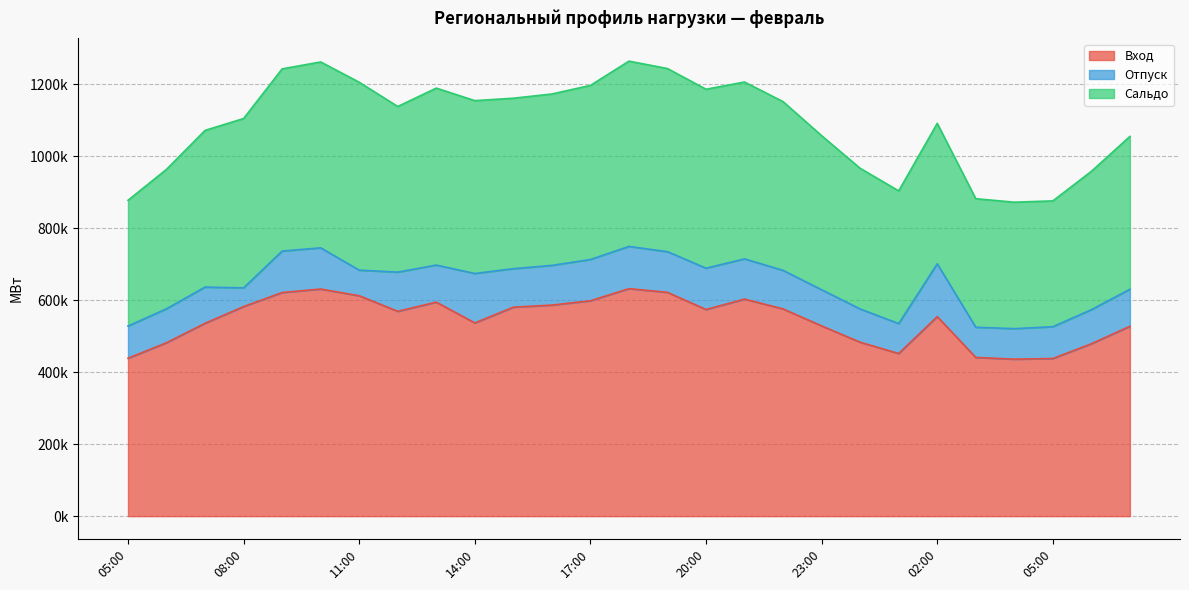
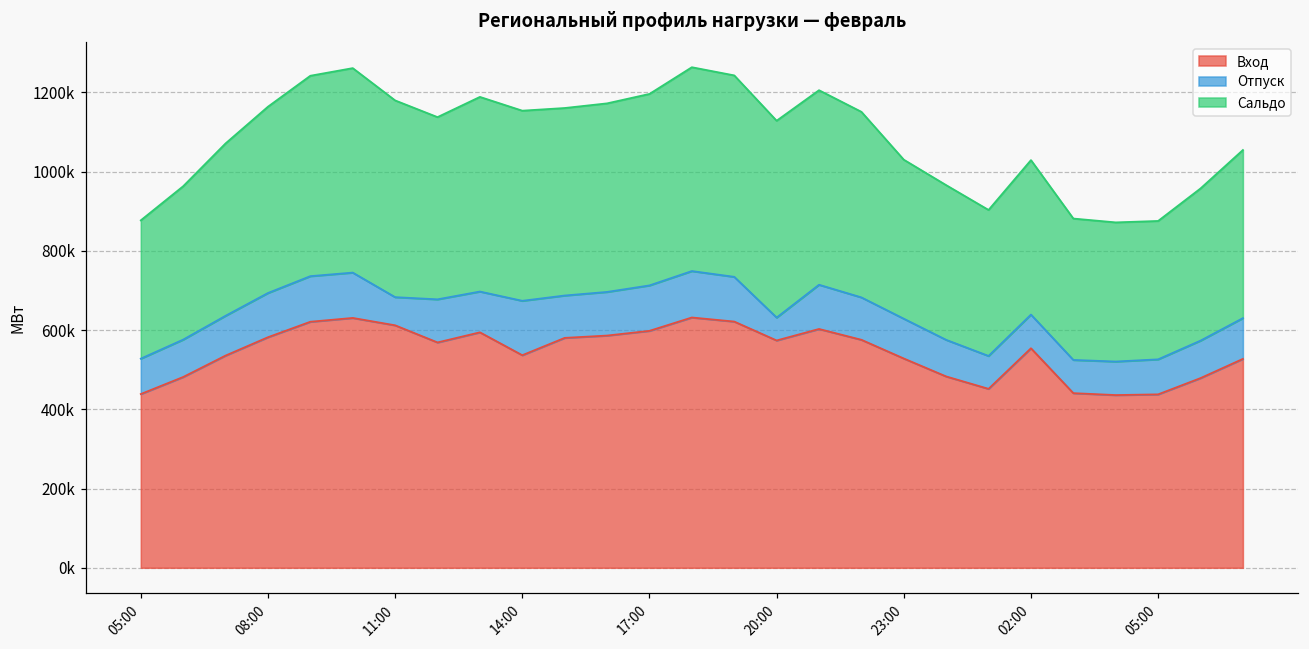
Отпуск, 08:00: 50000 -> 110000
Сальдо, 11:00: 520000 -> 500000
Отпуск, 20:00: 110000 -> 60000
Сальдо, 23:00: 430000 -> 400000
Отпуск, 02:00: 150000 -> 90000
